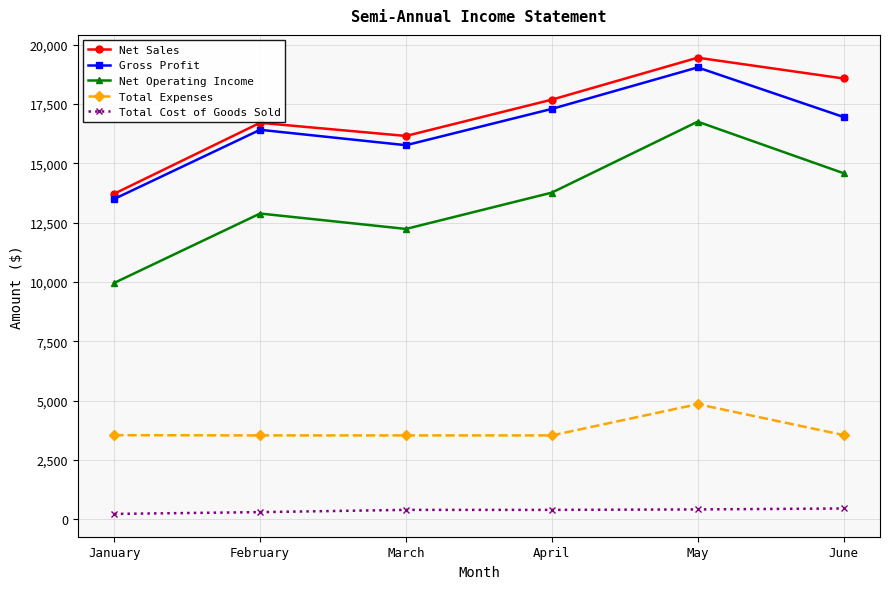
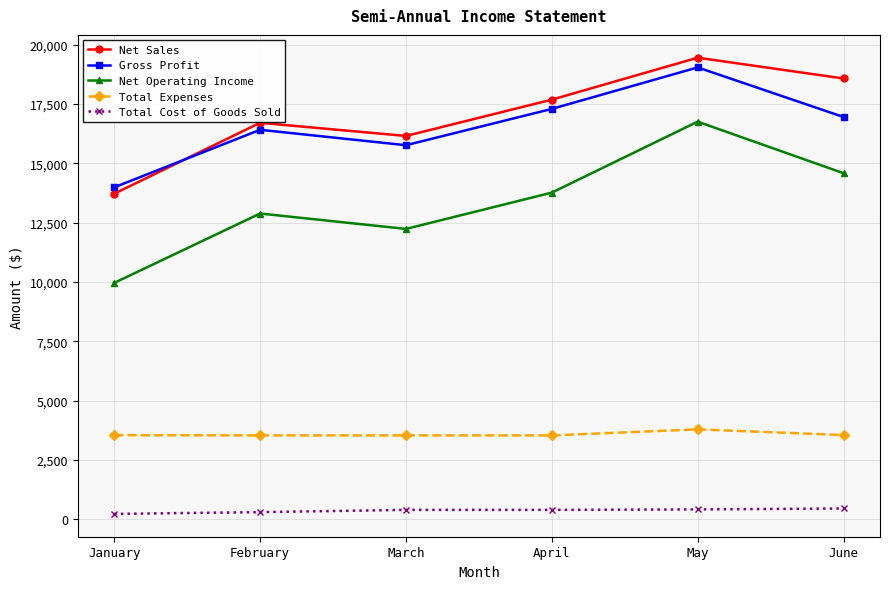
Gross Profit, January: 13,500 -> 14,000
Total Expenses, May: 4,800 -> 3,800
